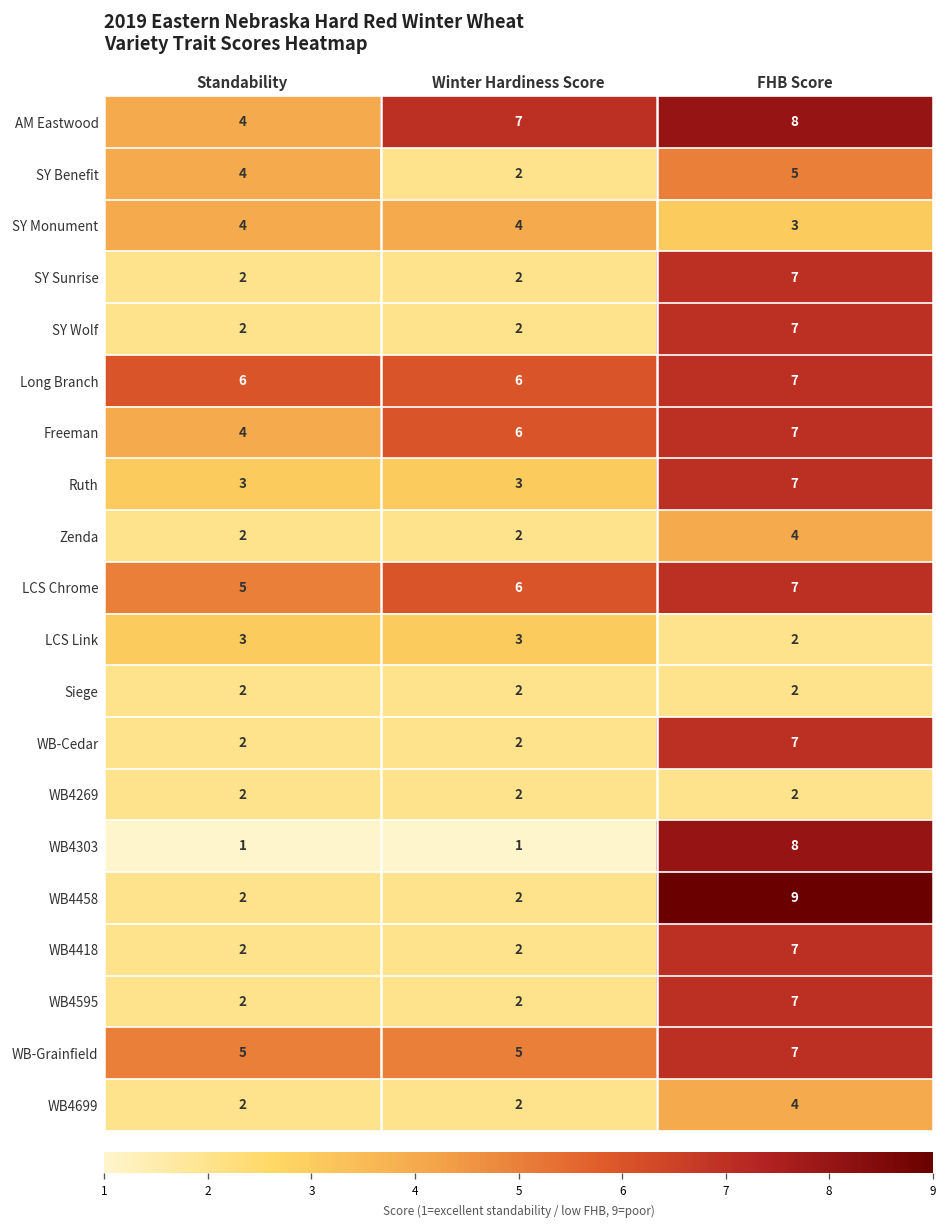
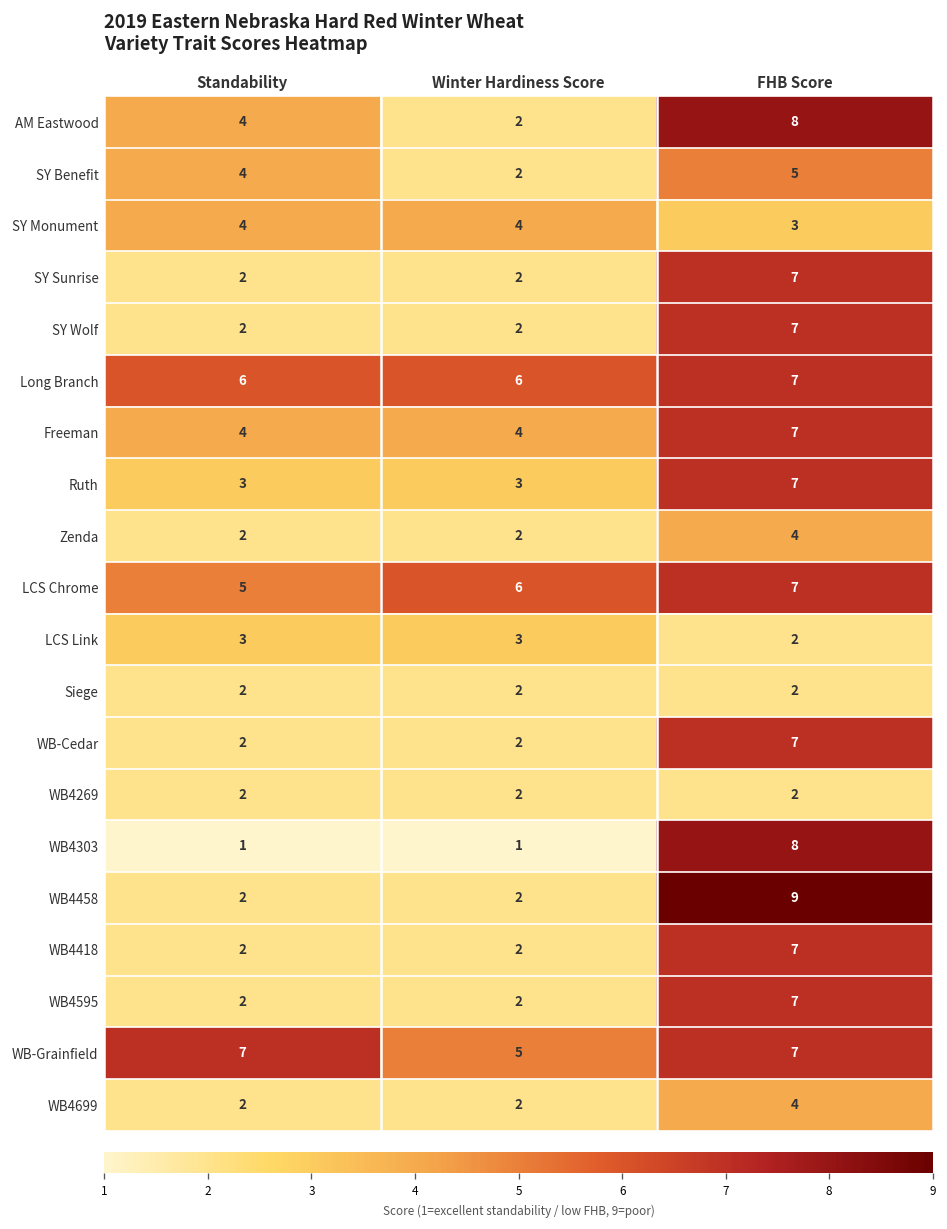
AM Eastwood, Winter Hardiness Score: 7 -> 2
Freeman, Winter Hardiness Score: 6 -> 4
WB-Grainfield, Standability: 5 -> 7
